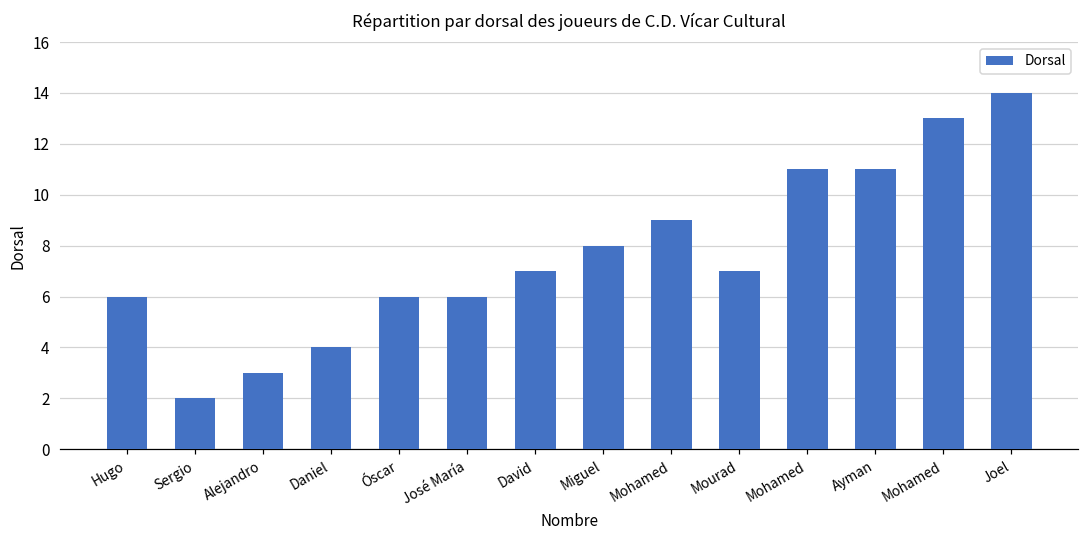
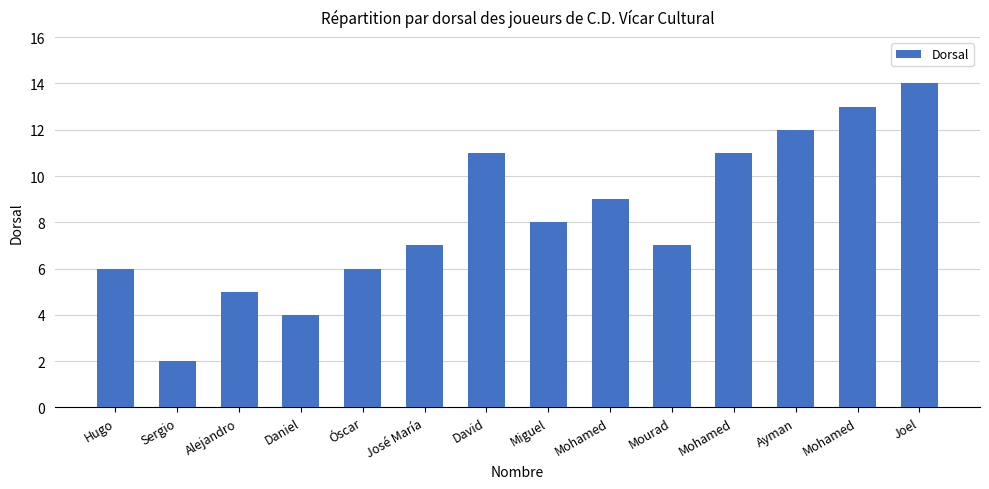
Alejandro: 3 -> 5
José María: 6 -> 7
David: 7 -> 11
Ayman: 11 -> 12
